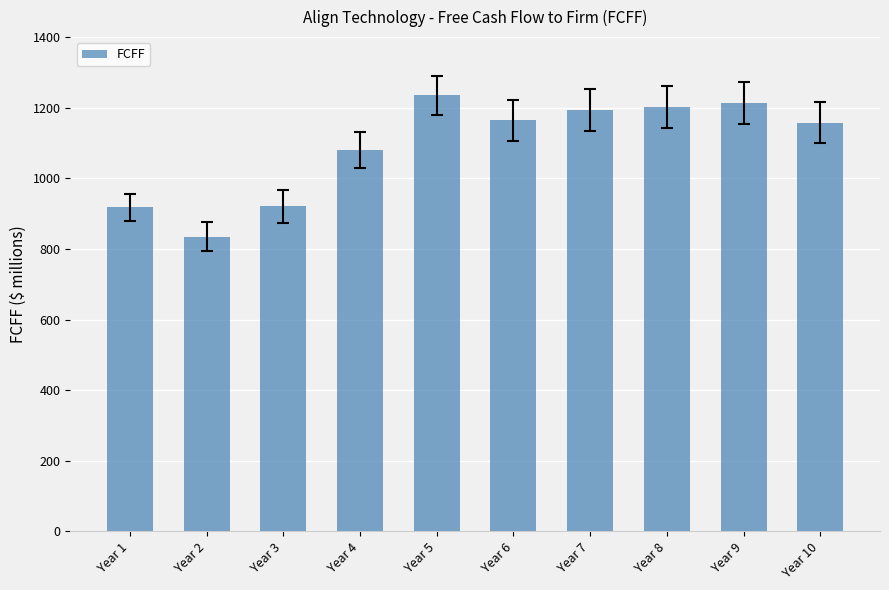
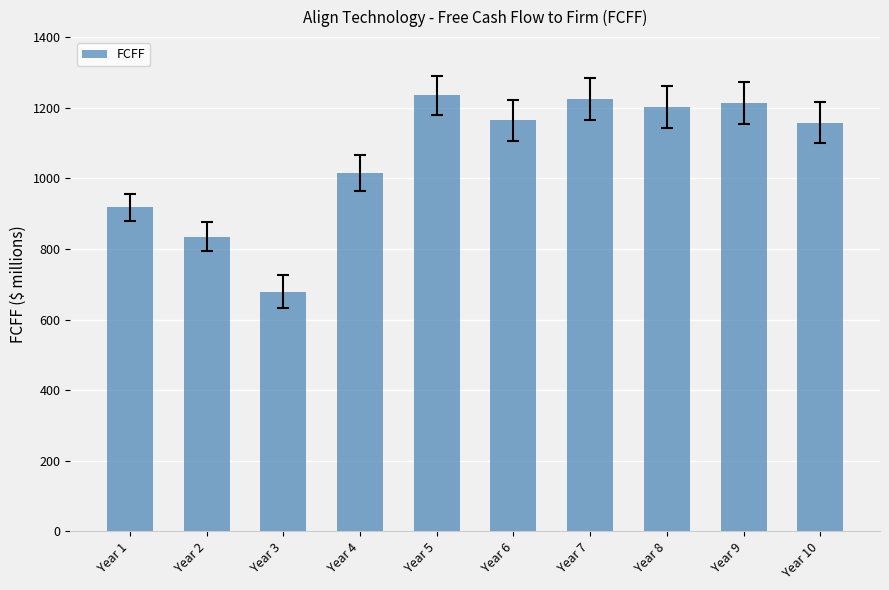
FCFF, Year 3: 920 -> 680
FCFF, Year 4: 1080 -> 1010
FCFF, Year 7: 1190 -> 1220
